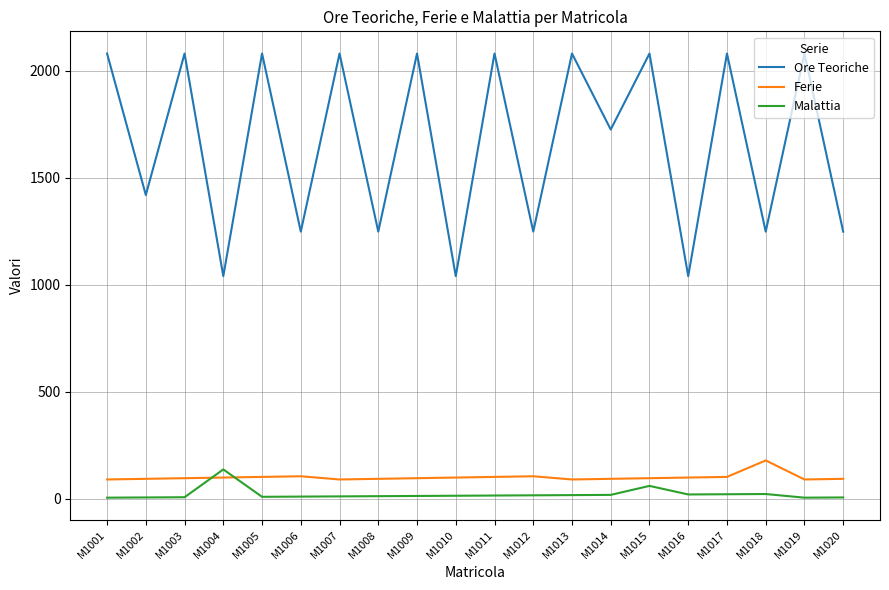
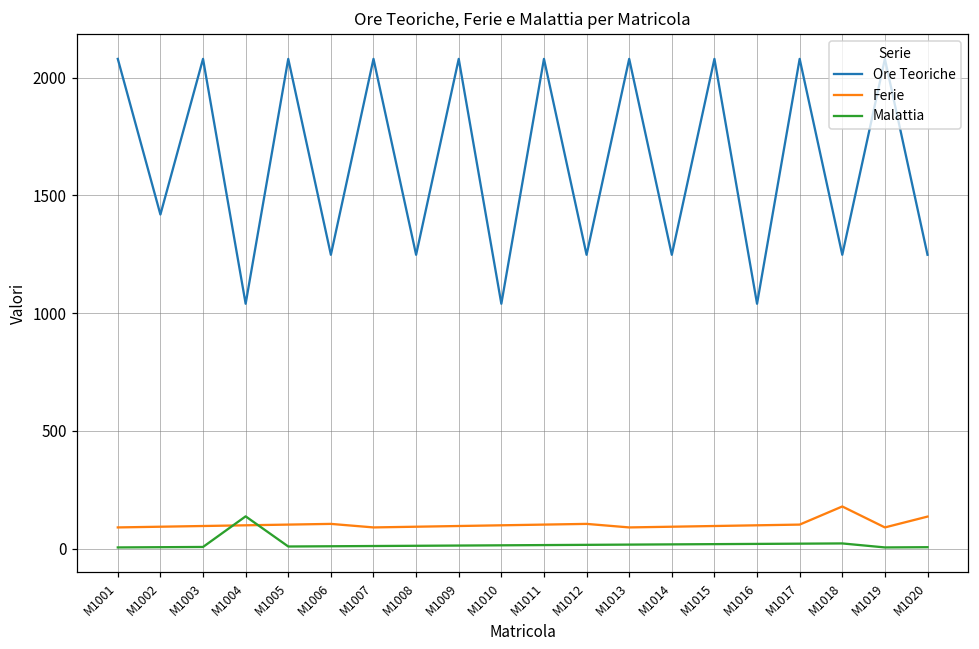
Ore Teoriche, M1014: 1730 -> 1250
Malattia, M1015: 60 -> 20
Ferie, M1020: 90 -> 140
